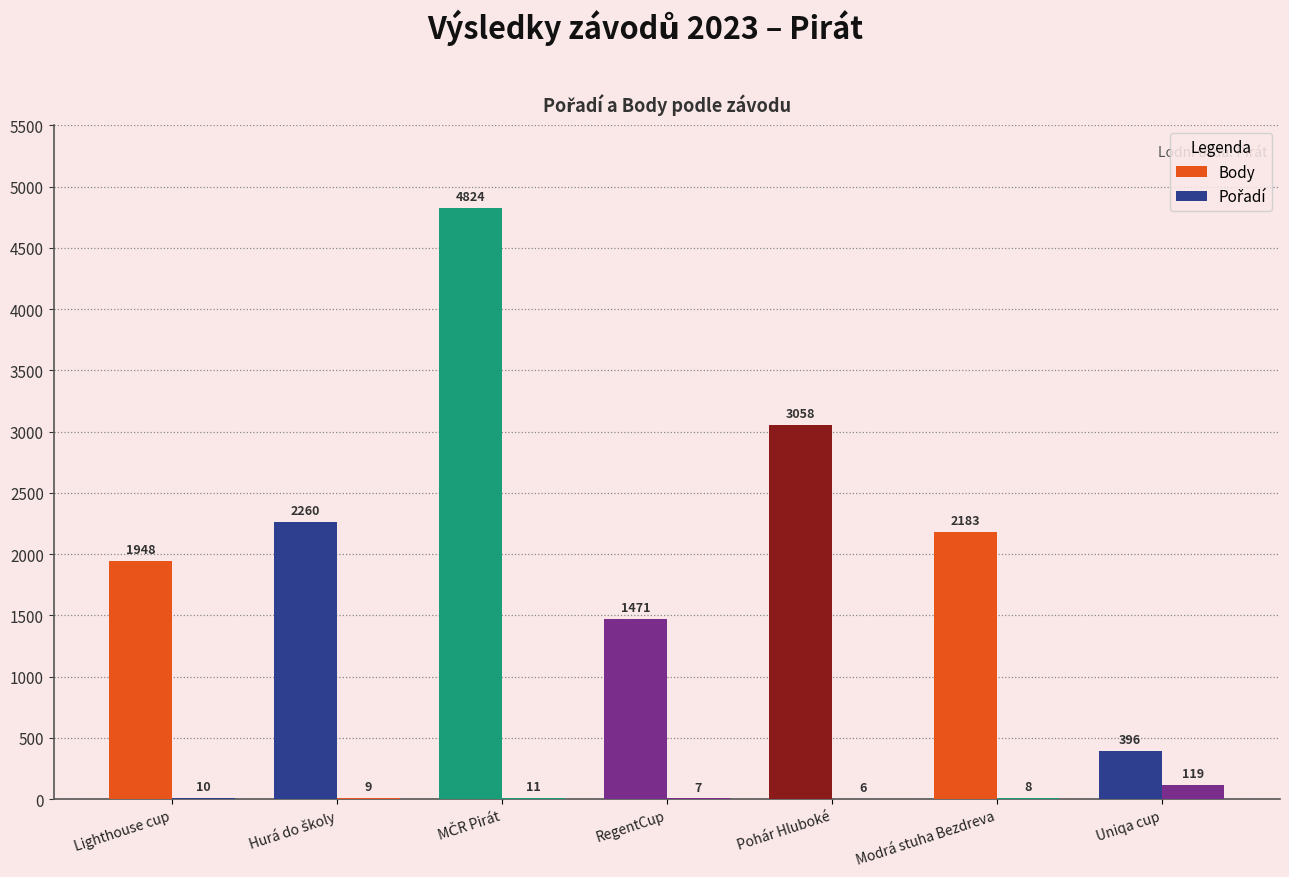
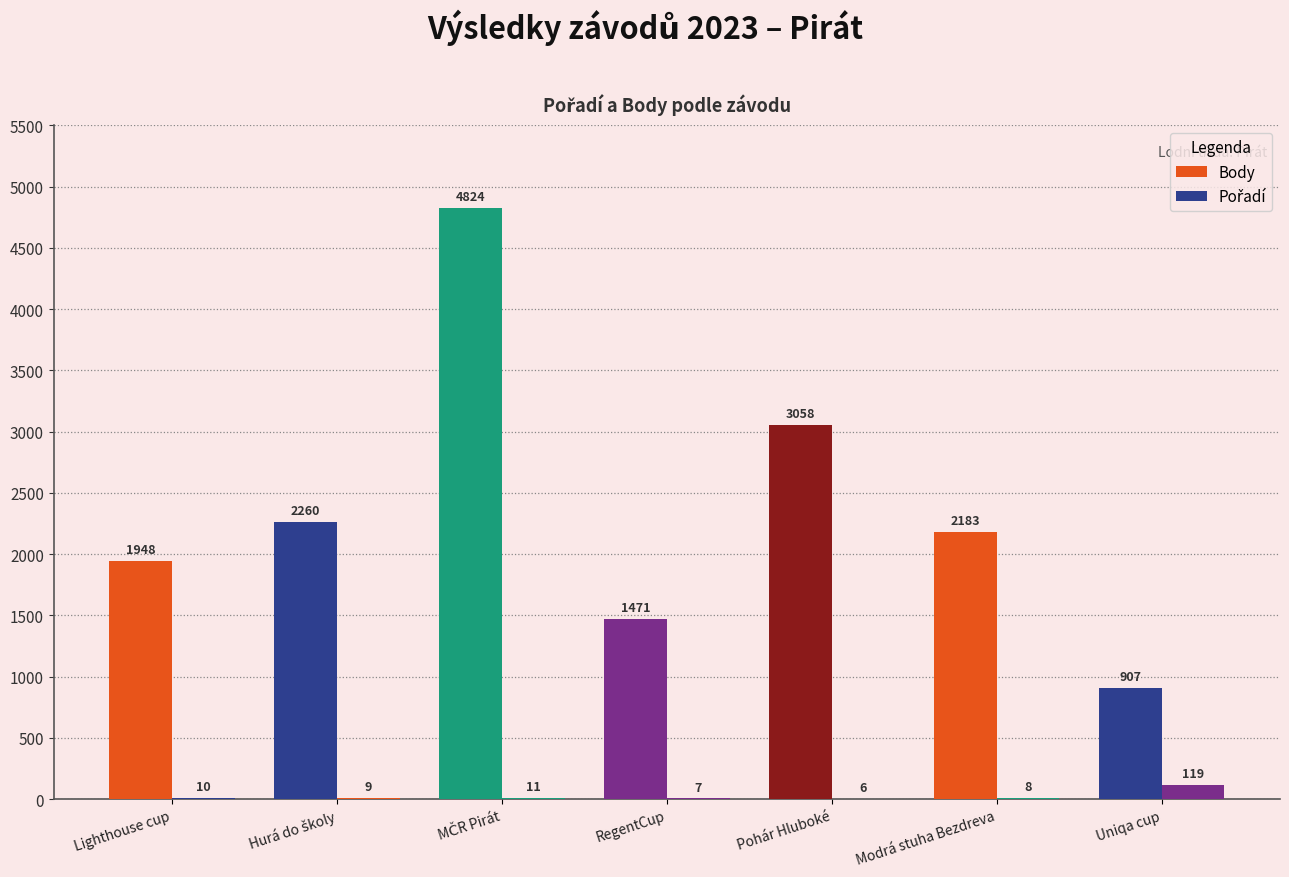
Body, Uniqa cup: 396 -> 907
